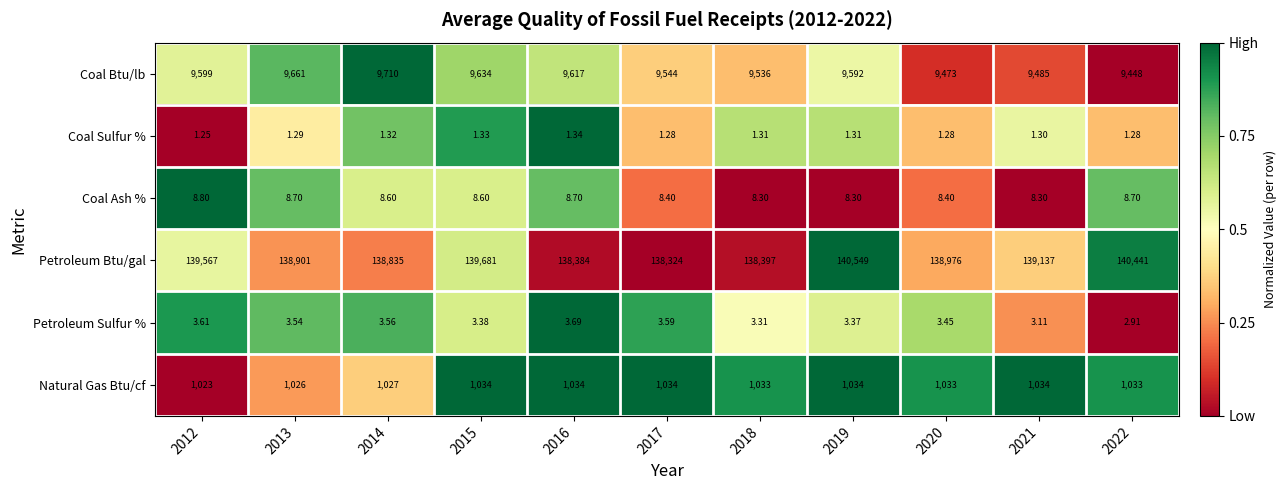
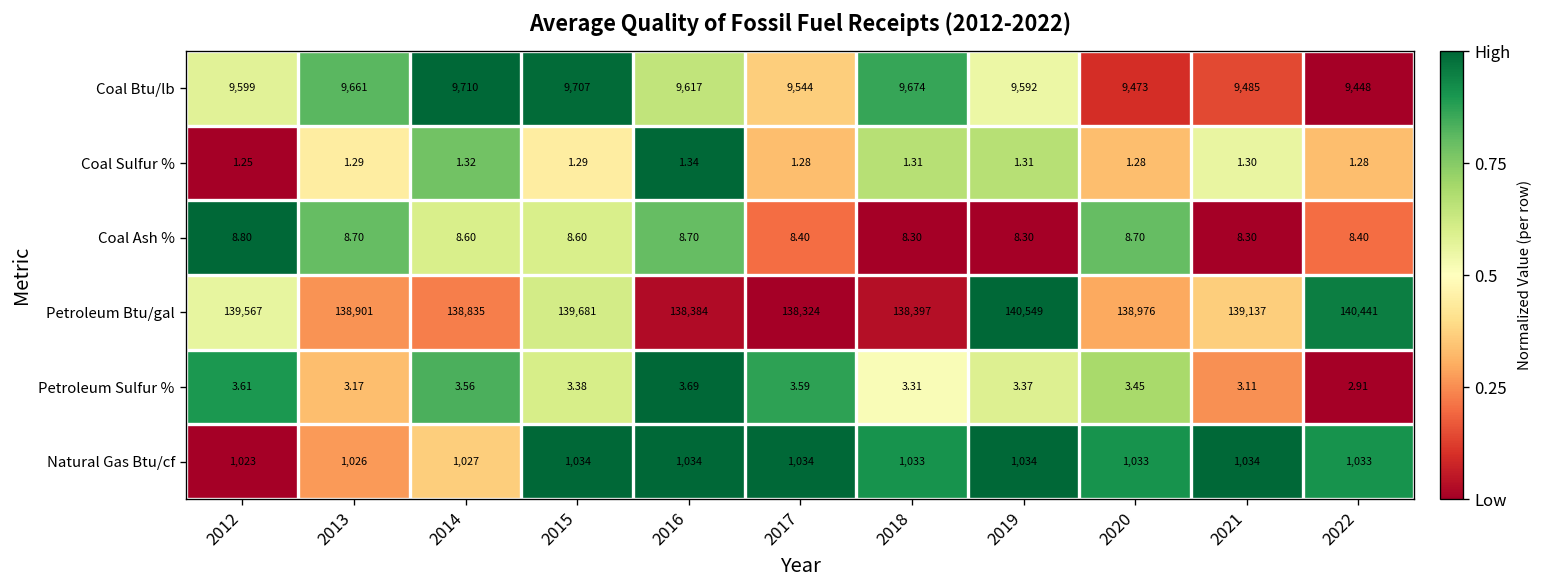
Coal Btu/lb, 2015: 9,634 -> 9,707
Coal Btu/lb, 2018: 9,536 -> 9,674
Coal Sulfur %, 2015: 1.33 -> 1.29
Coal Ash %, 2020: 8.40 -> 8.70
Coal Ash %, 2022: 8.70 -> 8.40
Petroleum Sulfur %, 2013: 3.54 -> 3.17
